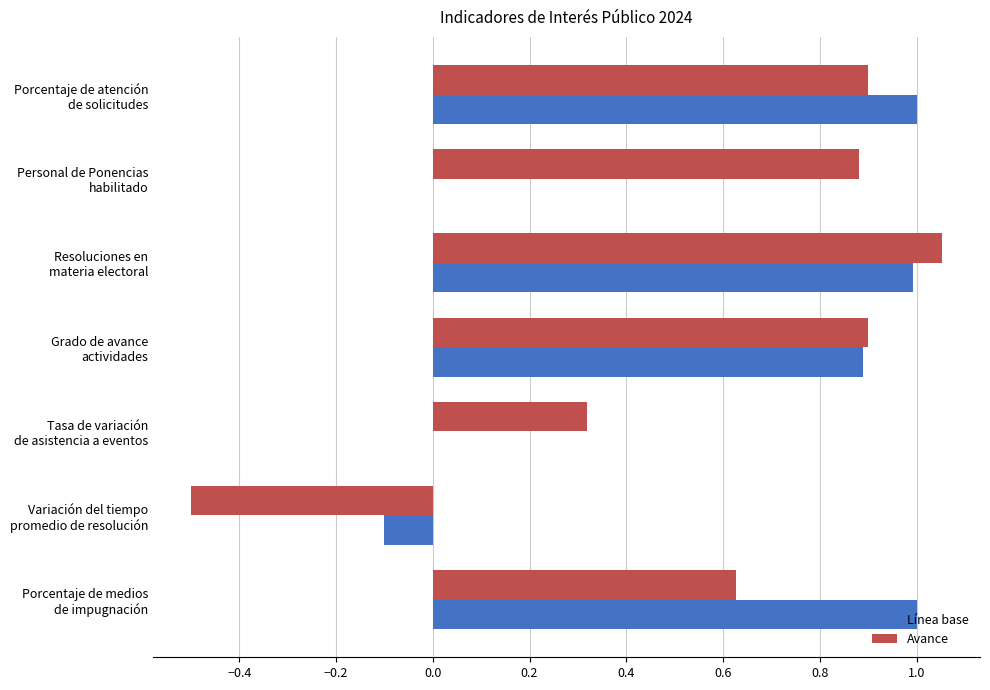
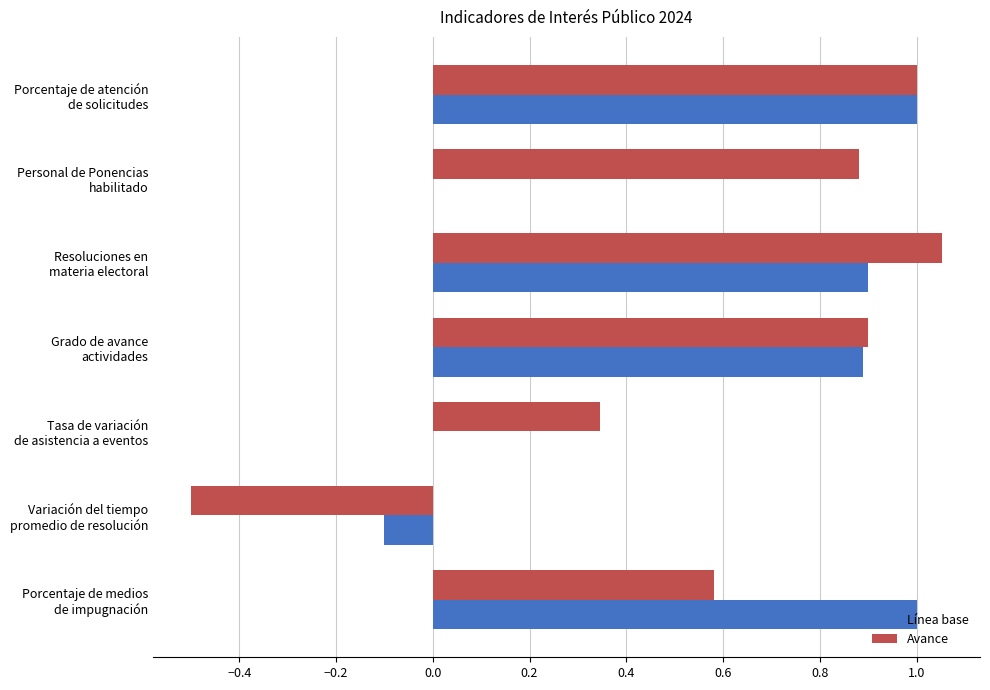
Avance, Porcentaje de atención de solicitudes: 0.9 -> 1.0
Línea base, Resoluciones en materia electoral: 0.99 -> 0.90
Avance, Tasa de variación de asistencia a eventos: 0.32 -> 0.35
Avance, Porcentaje de medios de impugnación: 0.63 -> 0.58
